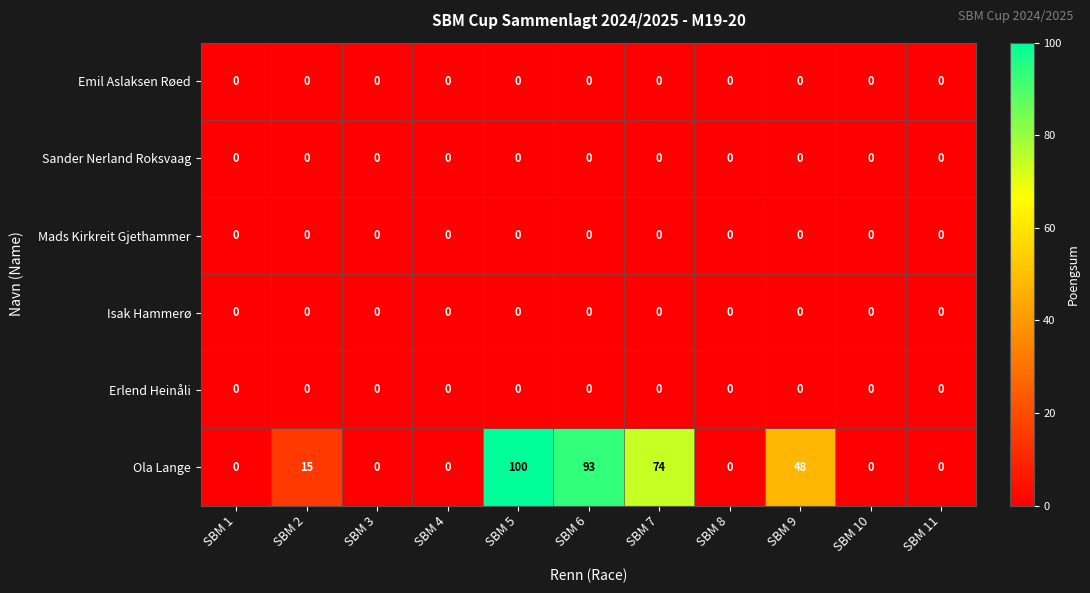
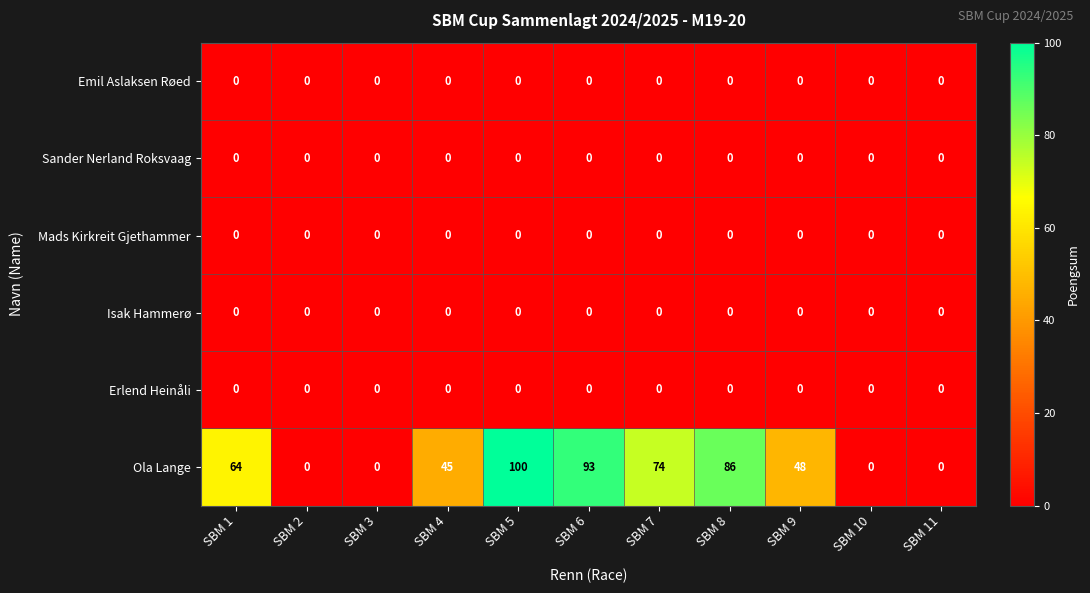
Ola Lange, SBM 1: 0 -> 64
Ola Lange, SBM 2: 15 -> 0
Ola Lange, SBM 4: 0 -> 45
Ola Lange, SBM 8: 0 -> 86
